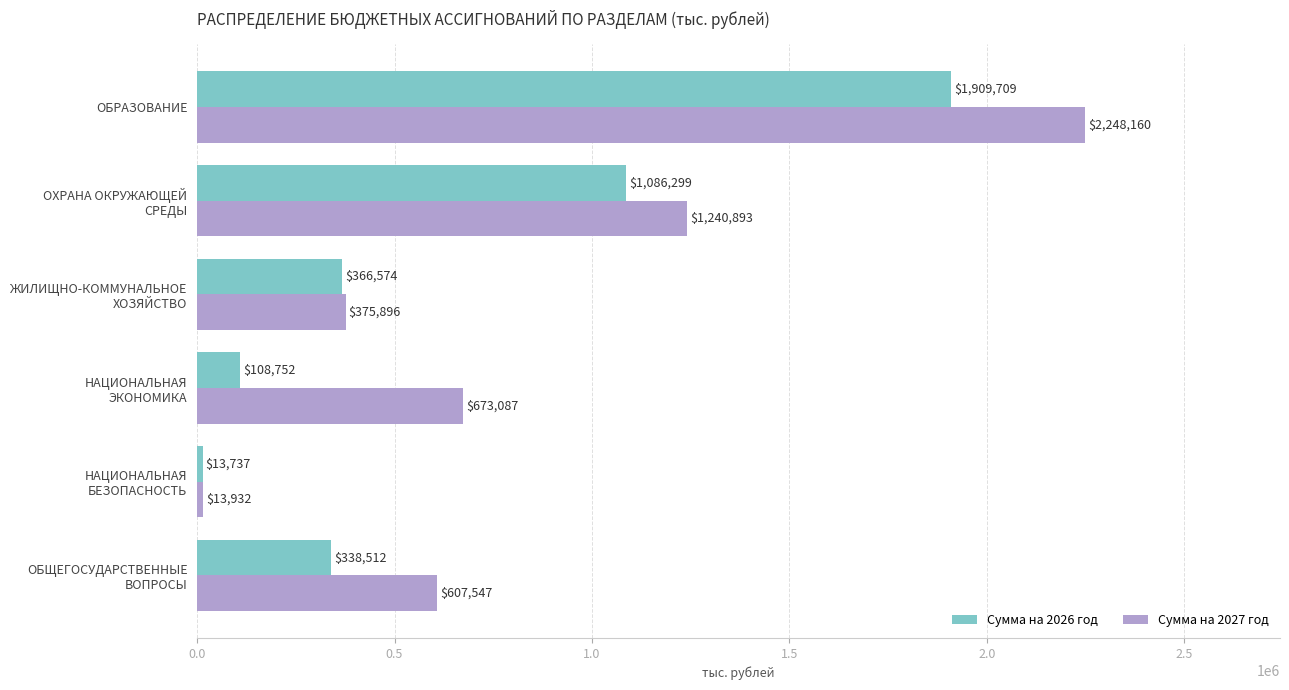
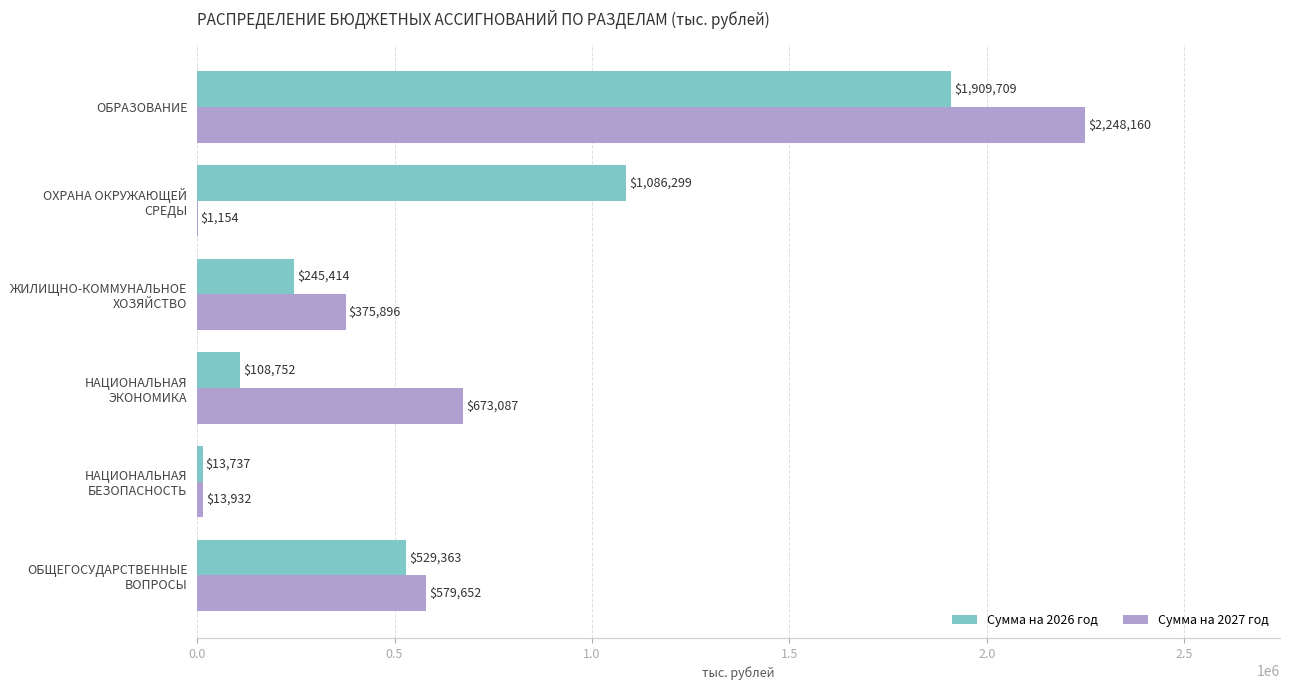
Сумма на 2027 год, ОХРАНА ОКРУЖАЮЩЕЙ СРЕДЫ: $1,240,893 -> $1,154
Сумма на 2026 год, ЖИЛИЩНО-КОММУНАЛЬНОЕ ХОЗЯЙСТВО: $366,574 -> $245,414
Сумма на 2026 год, ОБЩЕГОСУДАРСТВЕННЫЕ ВОПРОСЫ: $338,512 -> $529,363
Сумма на 2027 год, ОБЩЕГОСУДАРСТВЕННЫЕ ВОПРОСЫ: $607,547 -> $579,652
